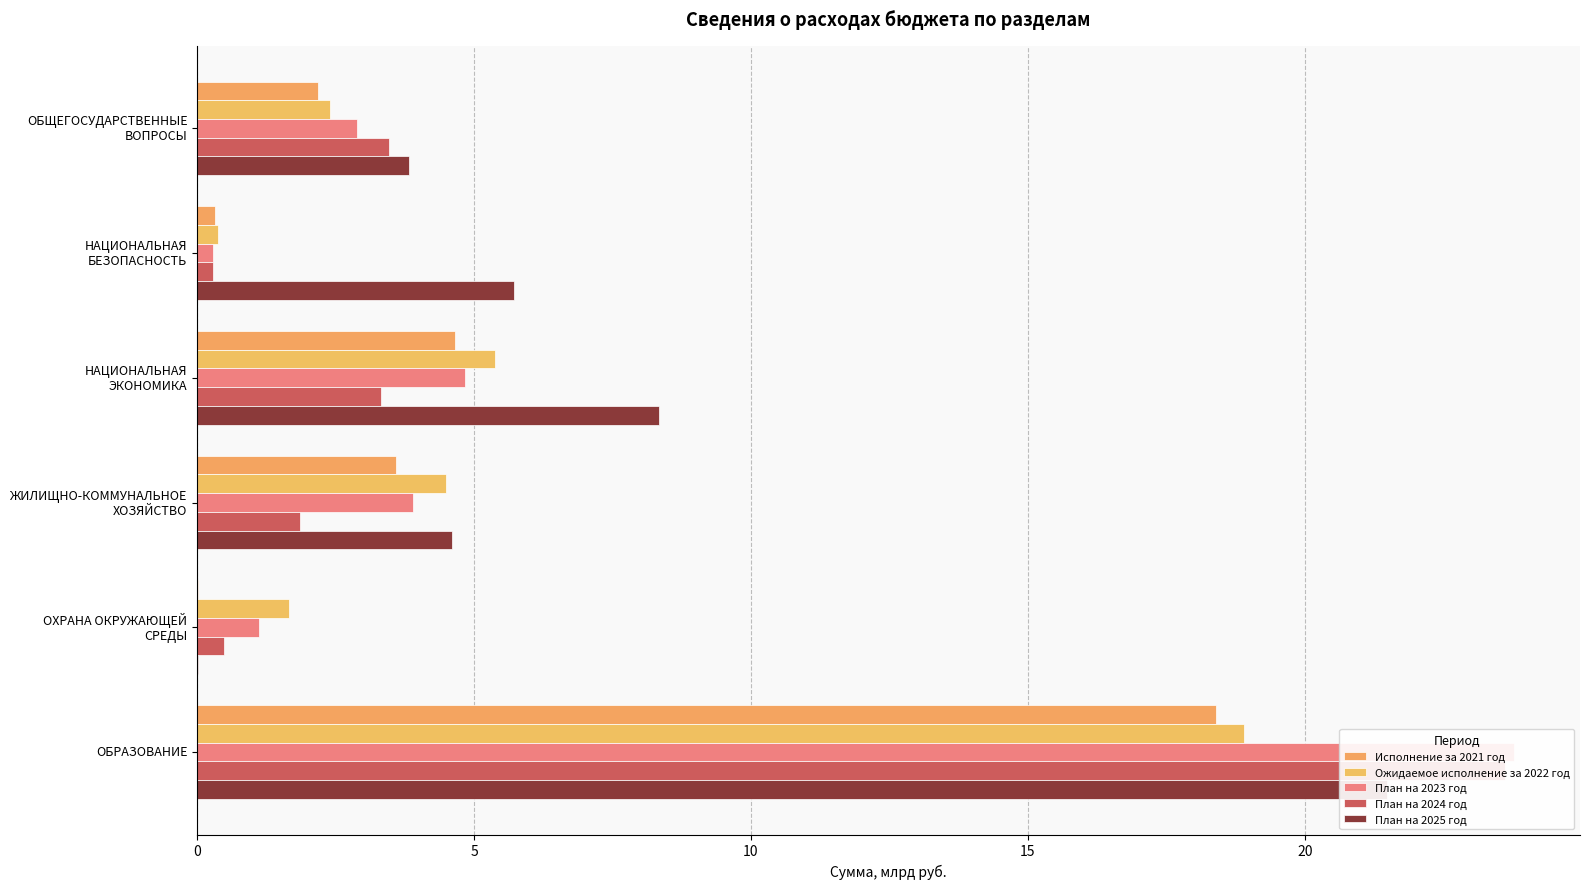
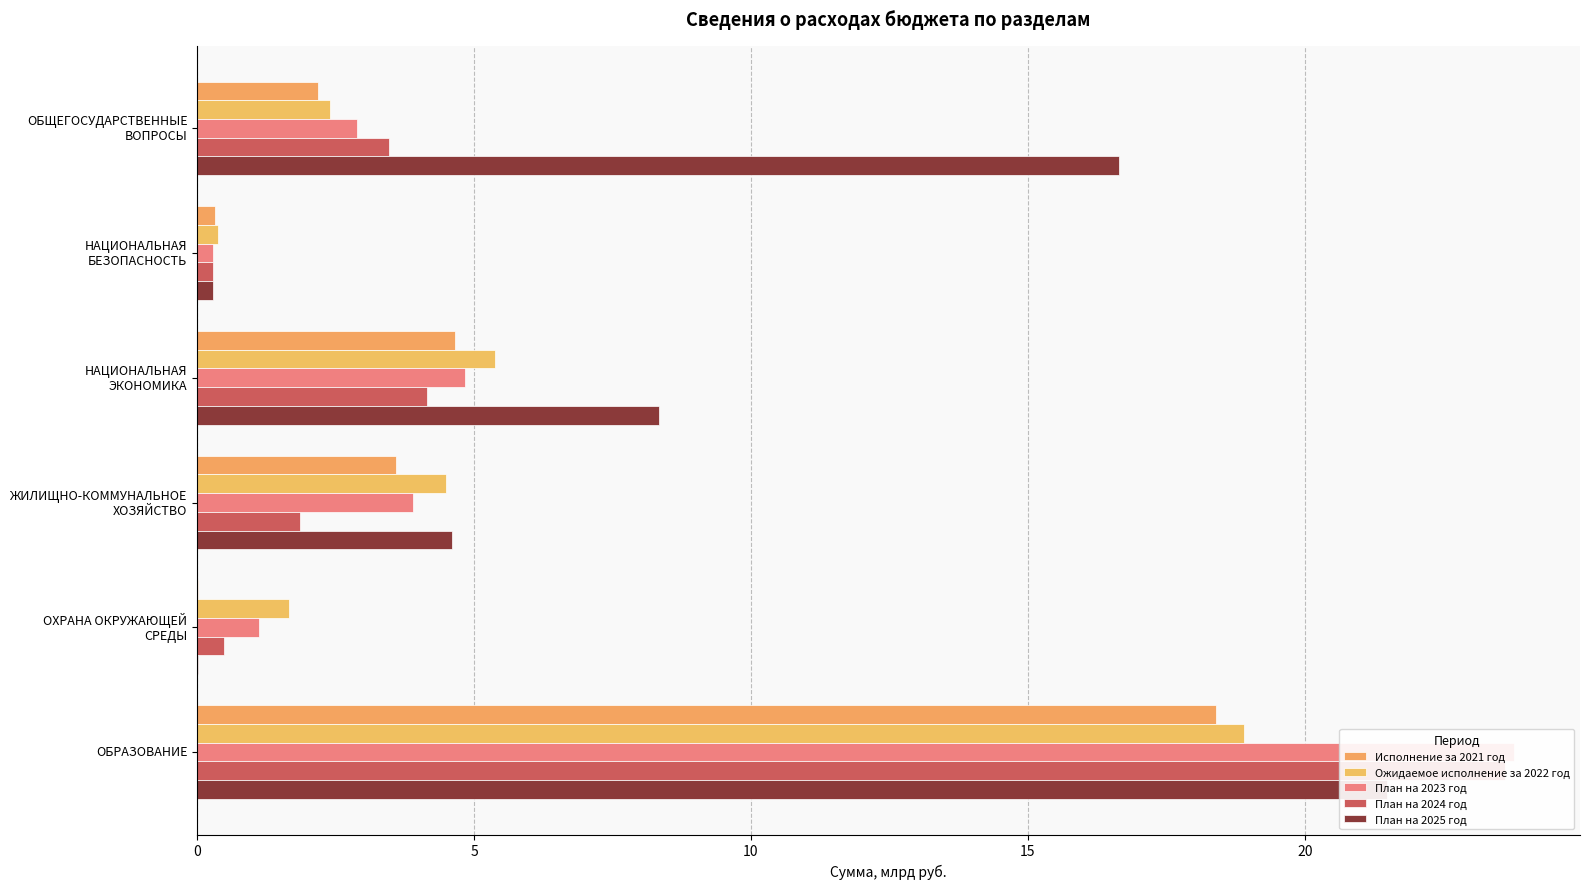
План на 2025 год, ОБЩЕГОСУДАРСТВЕННЫЕ ВОПРОСЫ: 3.8 -> 16.6
План на 2025 год, НАЦИОНАЛЬНАЯ БЕЗОПАСНОСТЬ: 5.7 -> 0.3
План на 2024 год, НАЦИОНАЛЬНАЯ ЭКОНОМИКА: 3.3 -> 4.2
